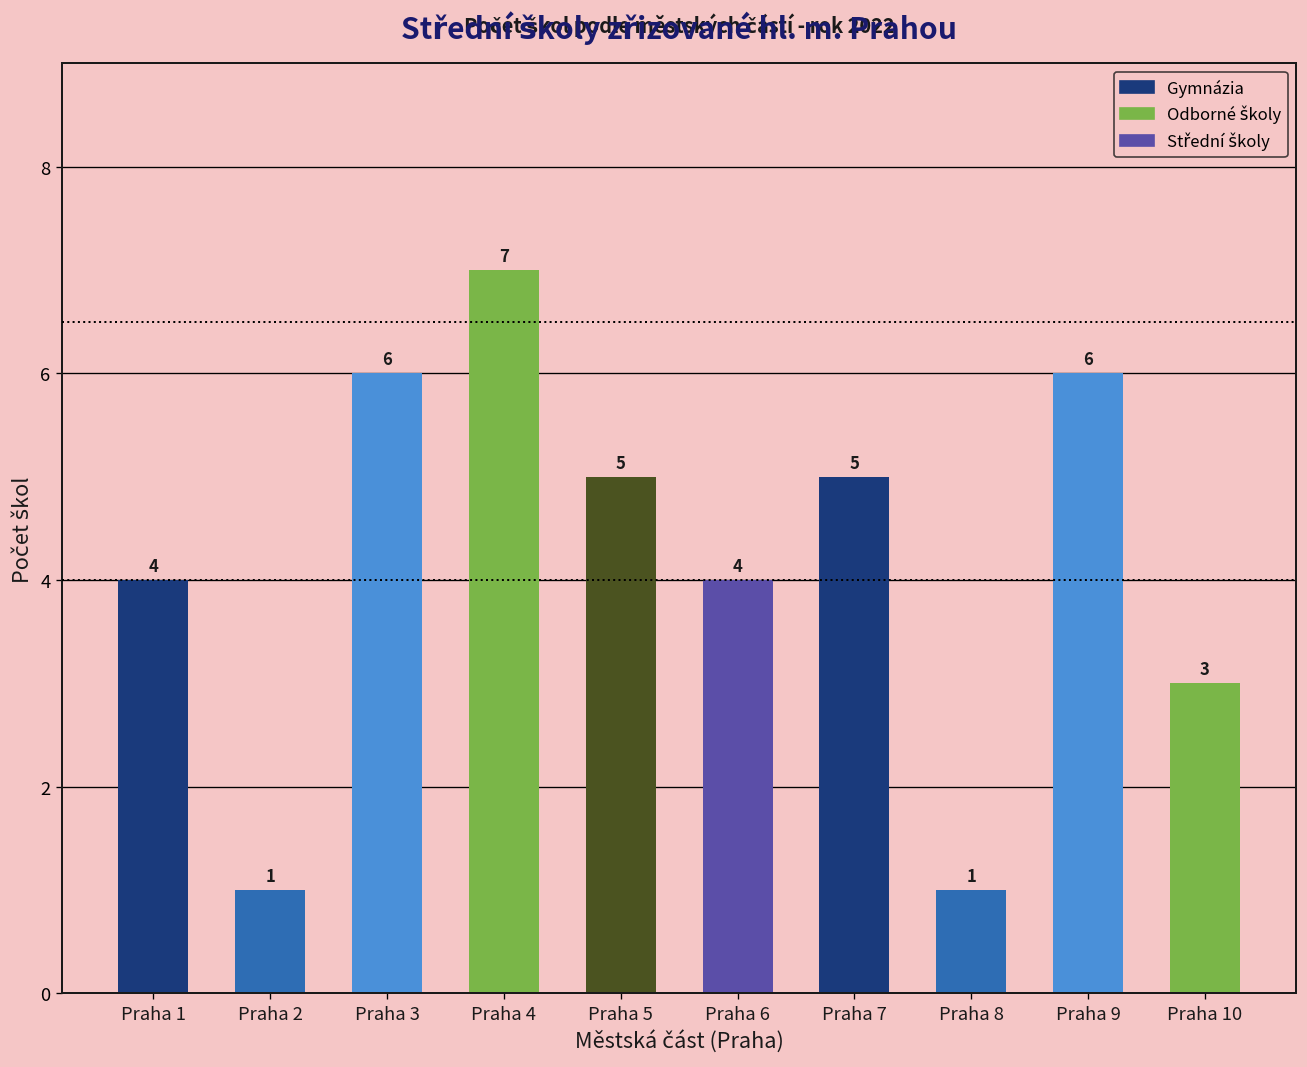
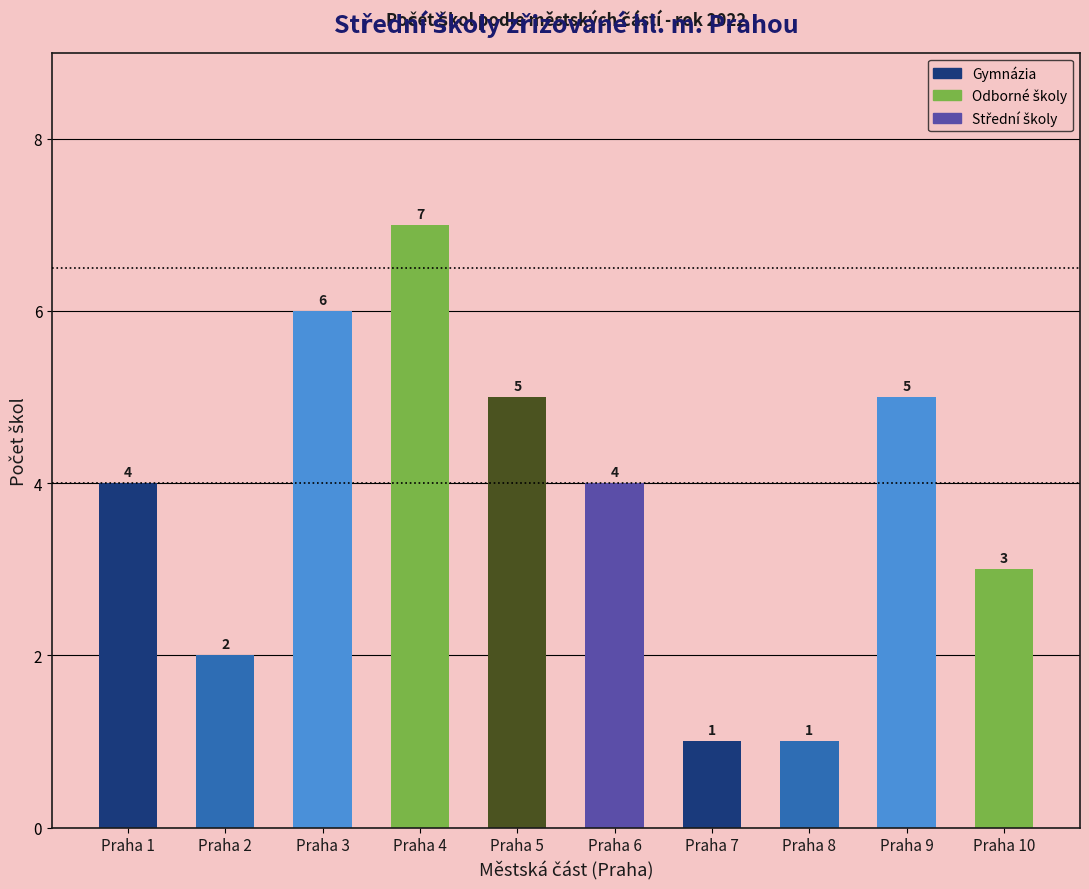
Praha 2: 1 -> 2
Praha 7: 5 -> 1
Praha 9: 6 -> 5
